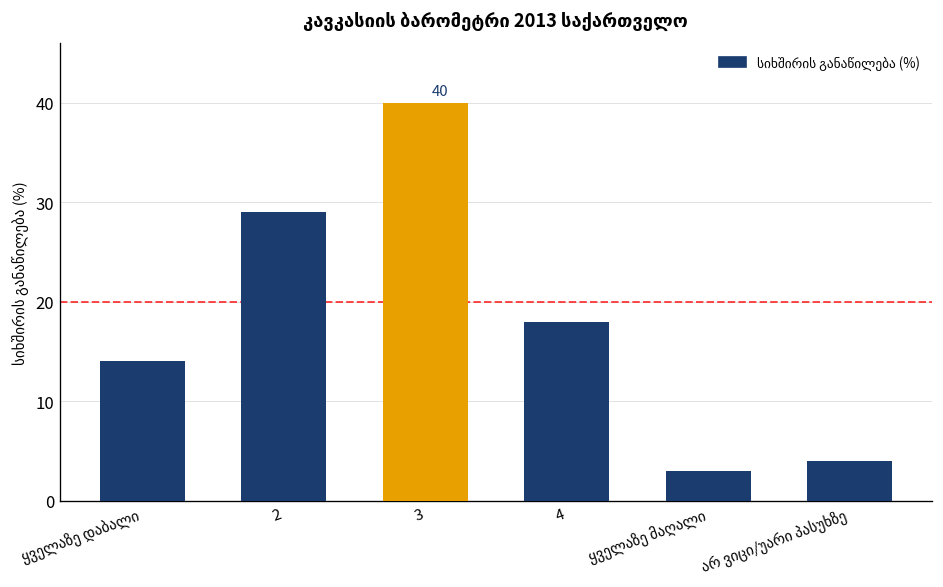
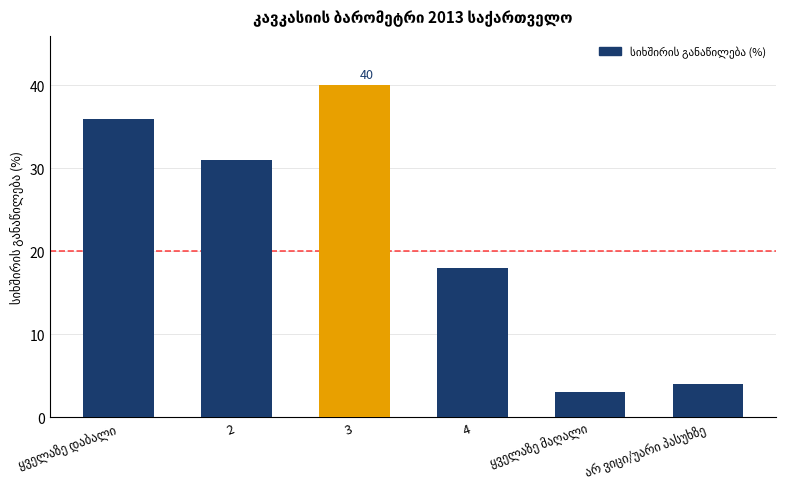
ყველაზე დაბალი: 14 -> 36
2: 29 -> 31
